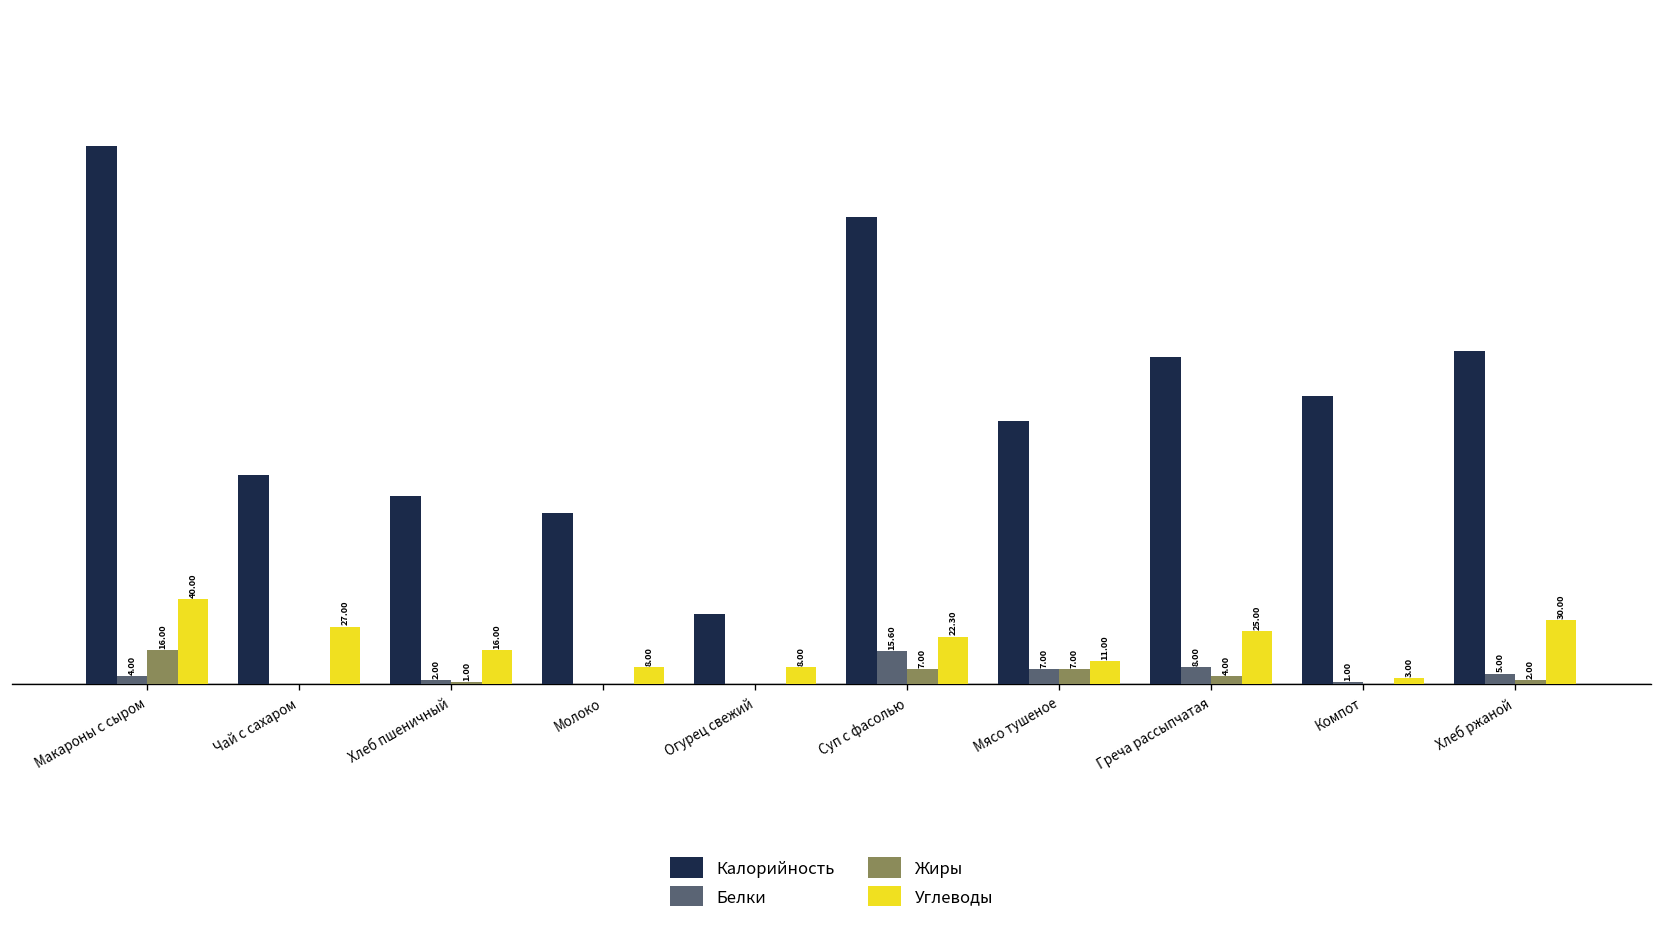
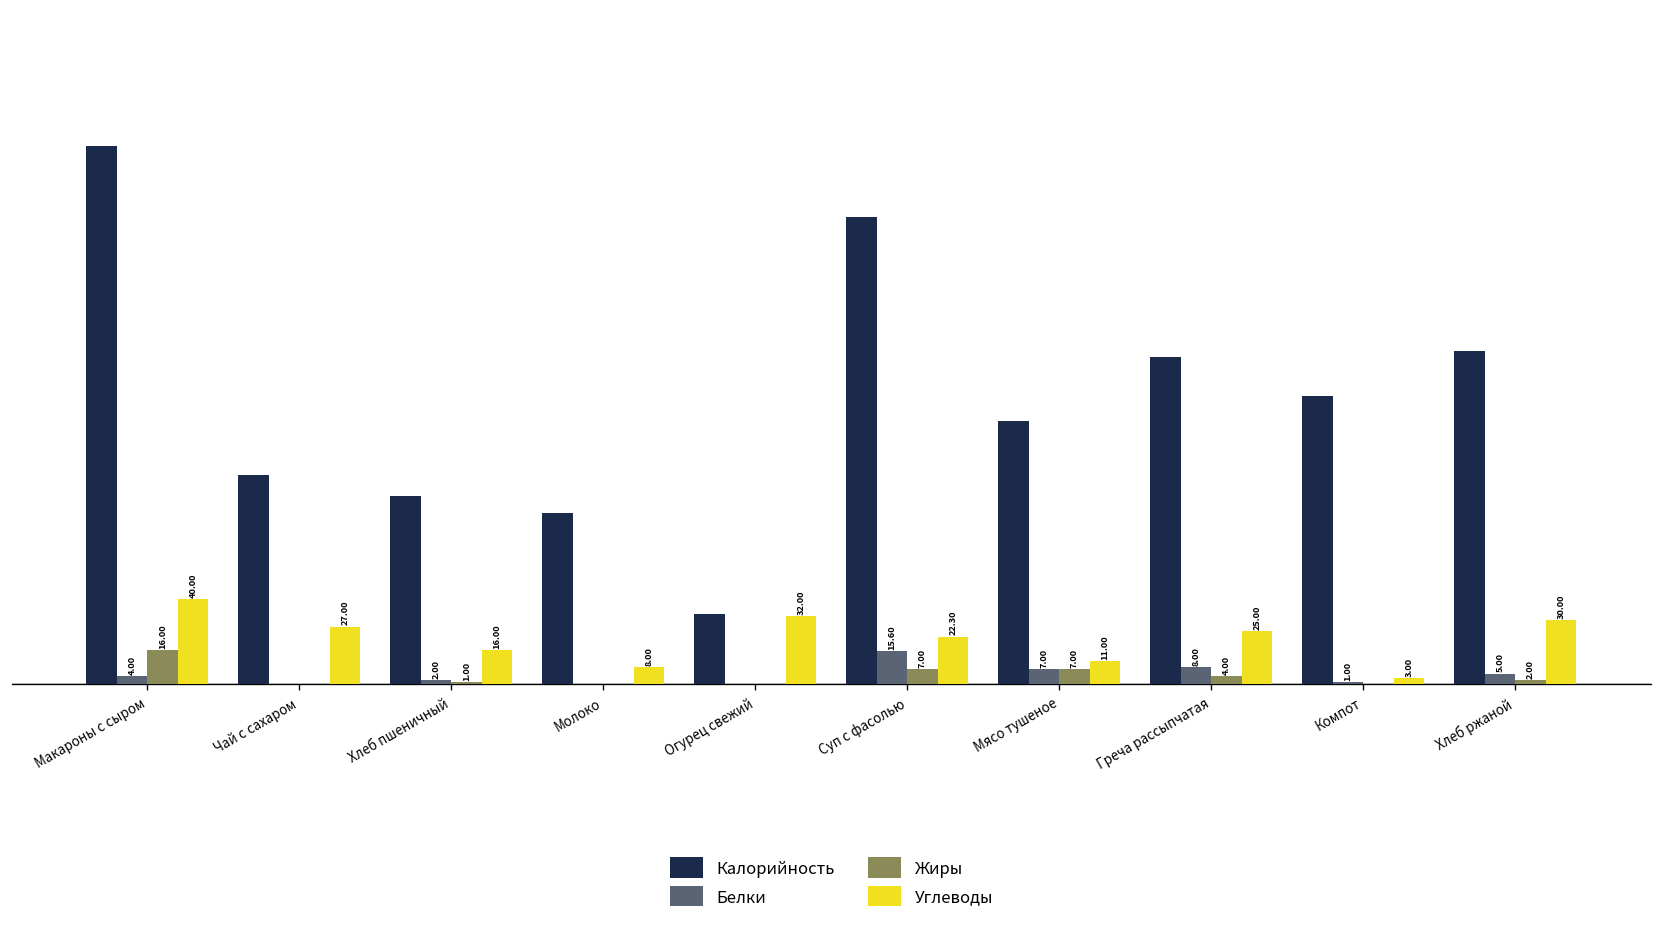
Углеводы, Огурец свежий: 8.00 -> 32.00
